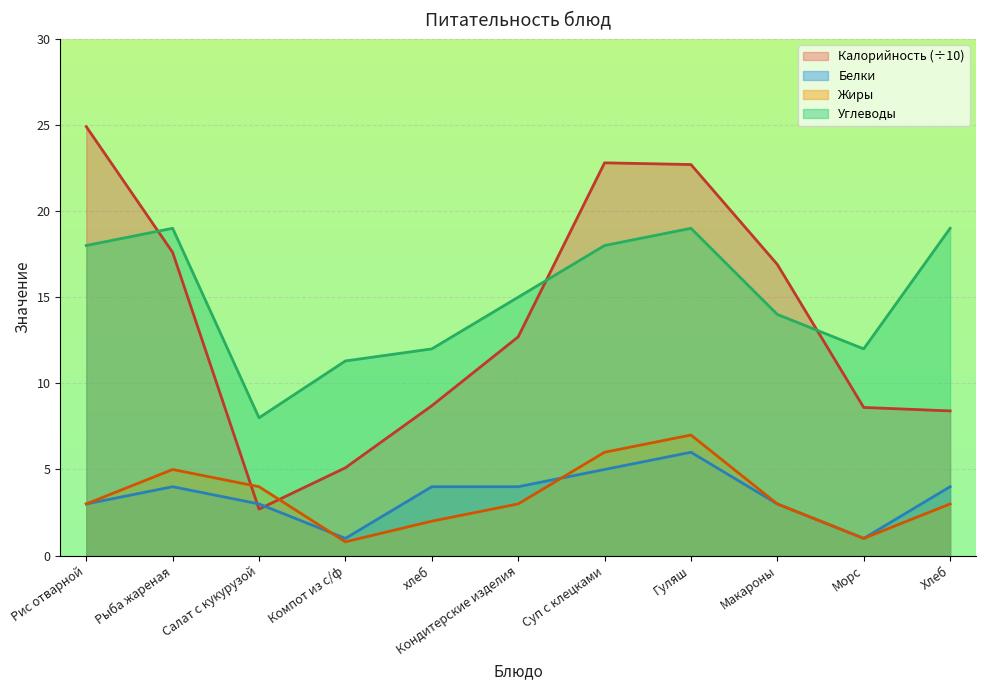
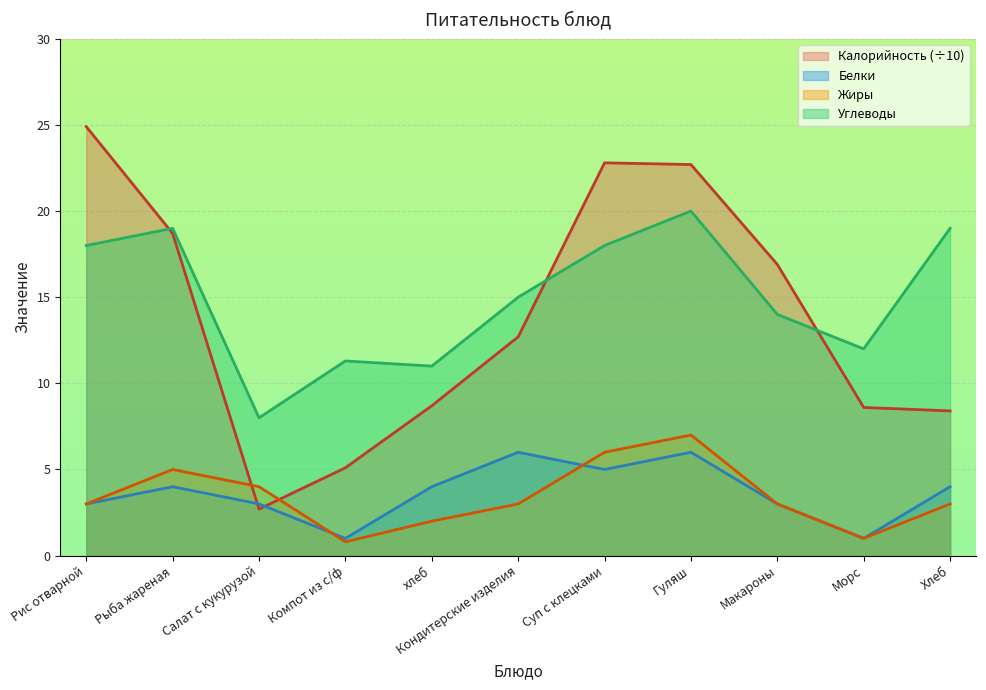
Калорийность (÷10), Рыба жареная: 17.6 -> 18.7
Углеводы, хлеб: 12 -> 11
Белки, Кондитерские изделия: 4 -> 6
Углеводы, Гуляш: 19 -> 20
